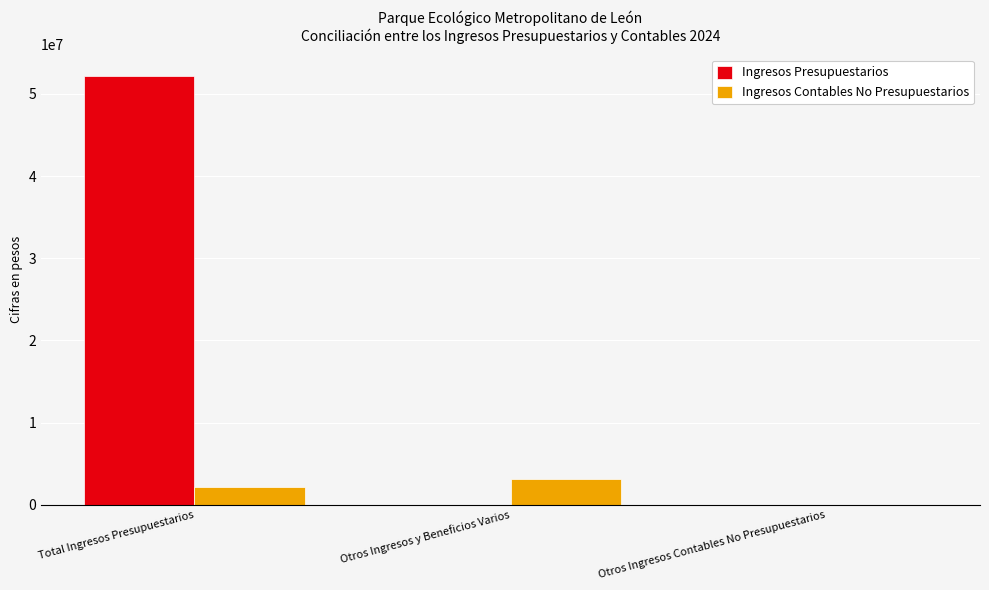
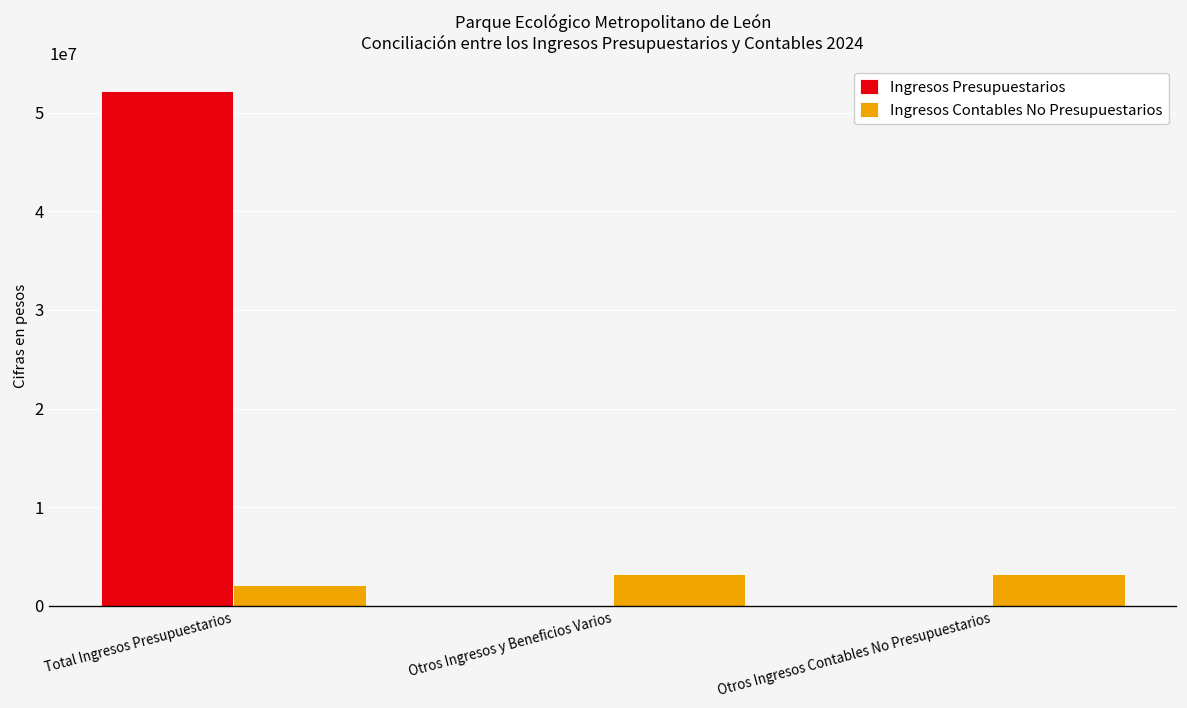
Ingresos Contables No Presupuestarios, Otros Ingresos Contables No Presupuestarios: 0 -> 3000000
